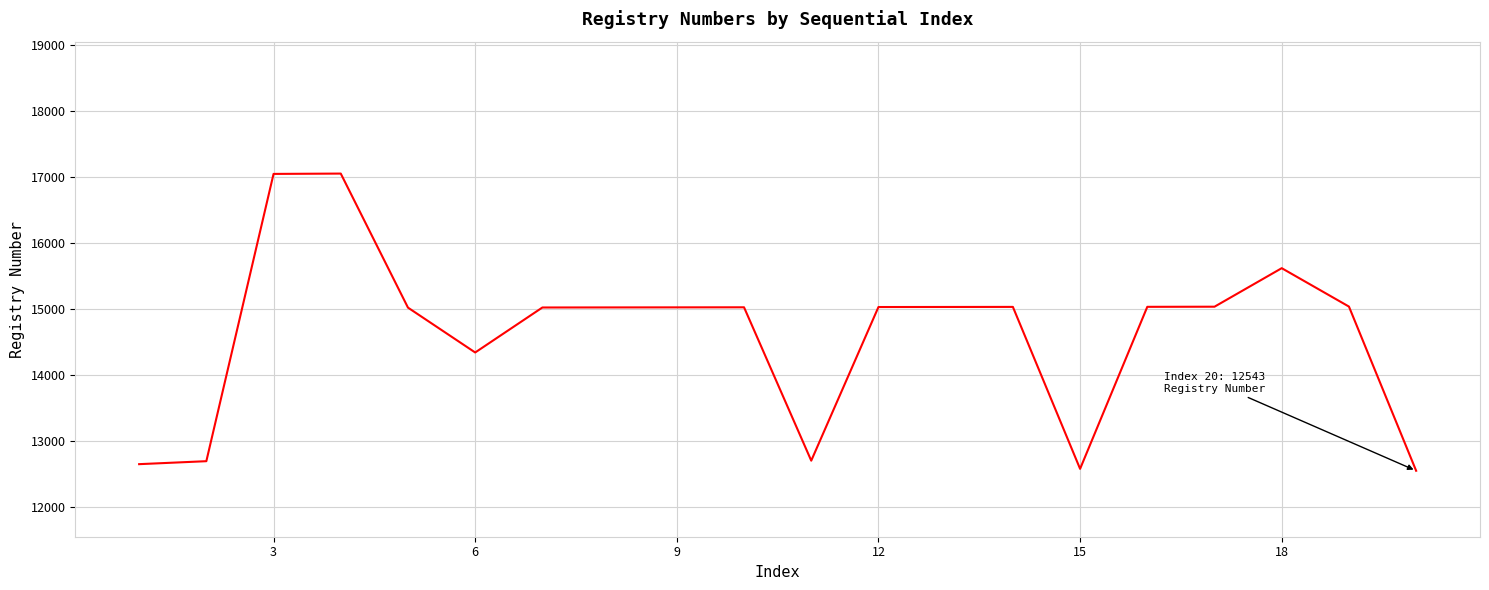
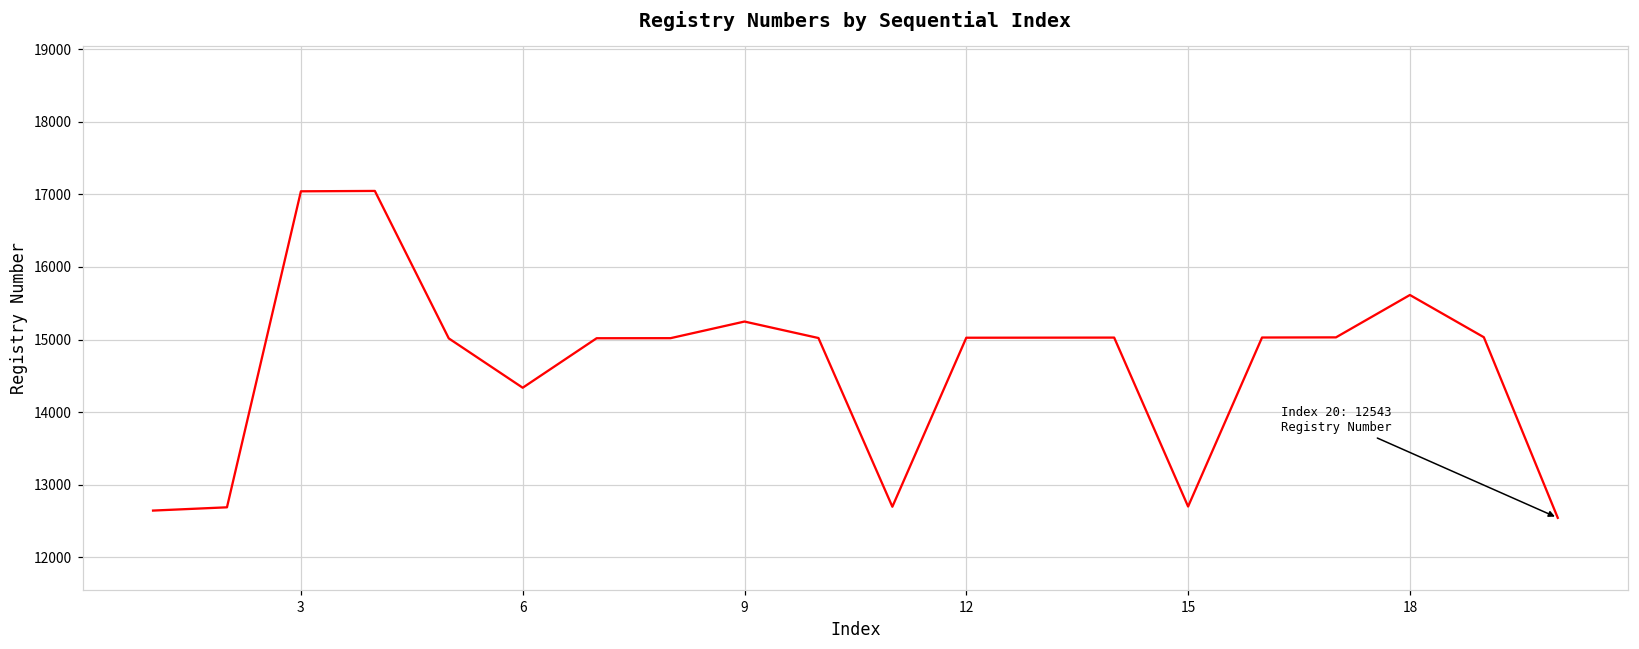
9: 15000 -> 15200
15: 12600 -> 12700
